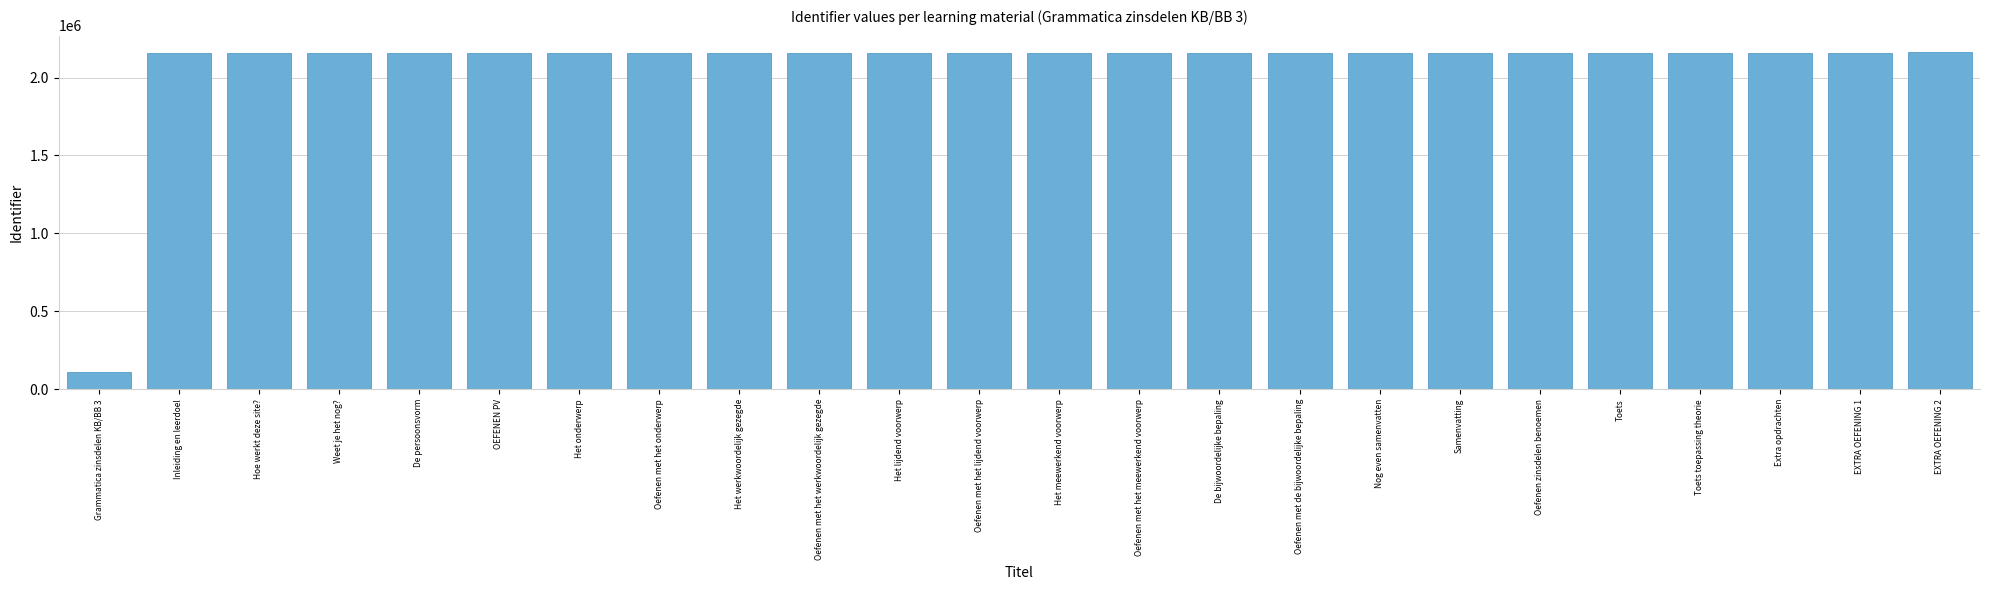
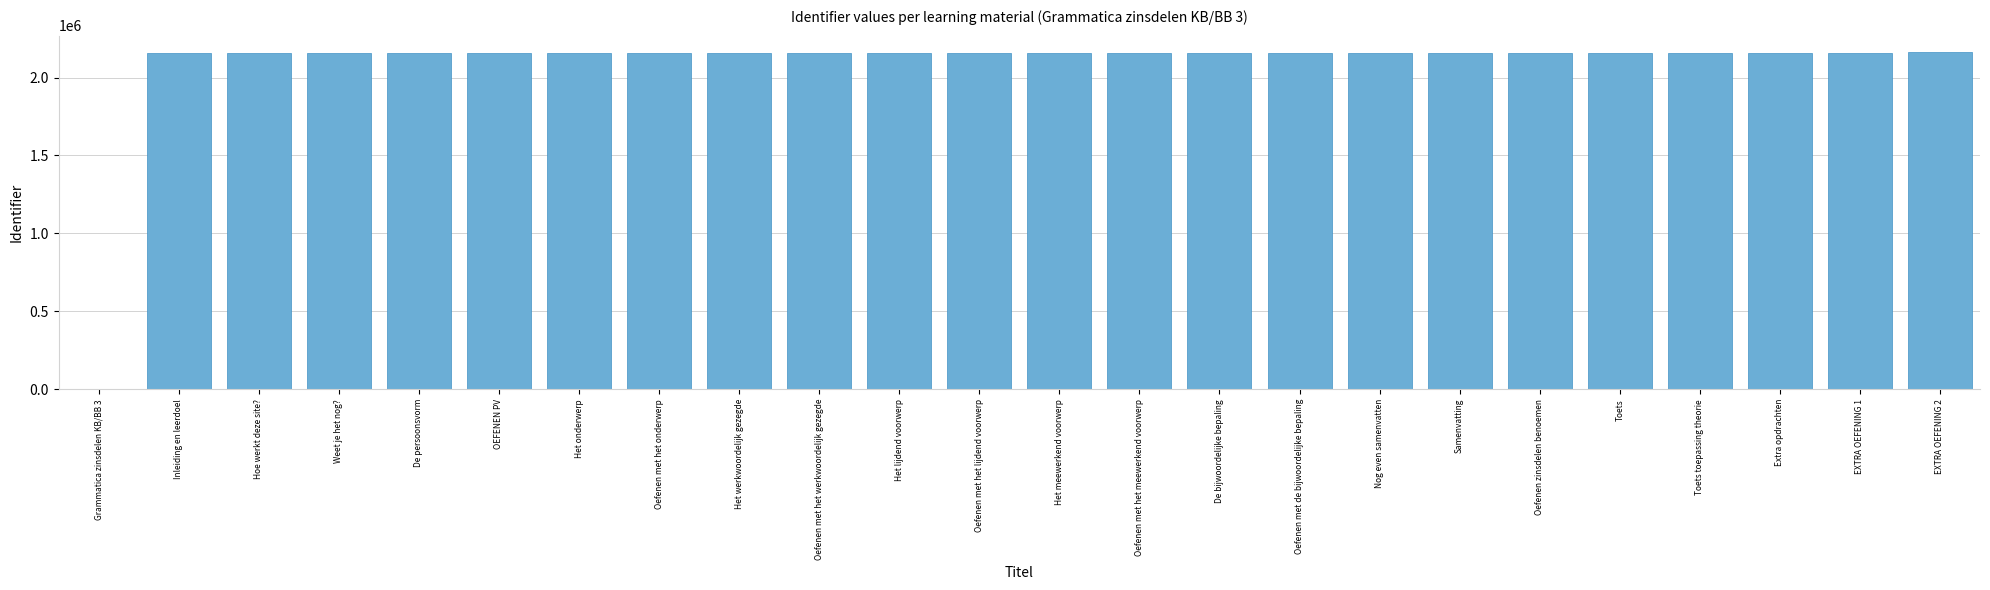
Grammatica zinsdelen KB/BB 3: 110000 -> 0
